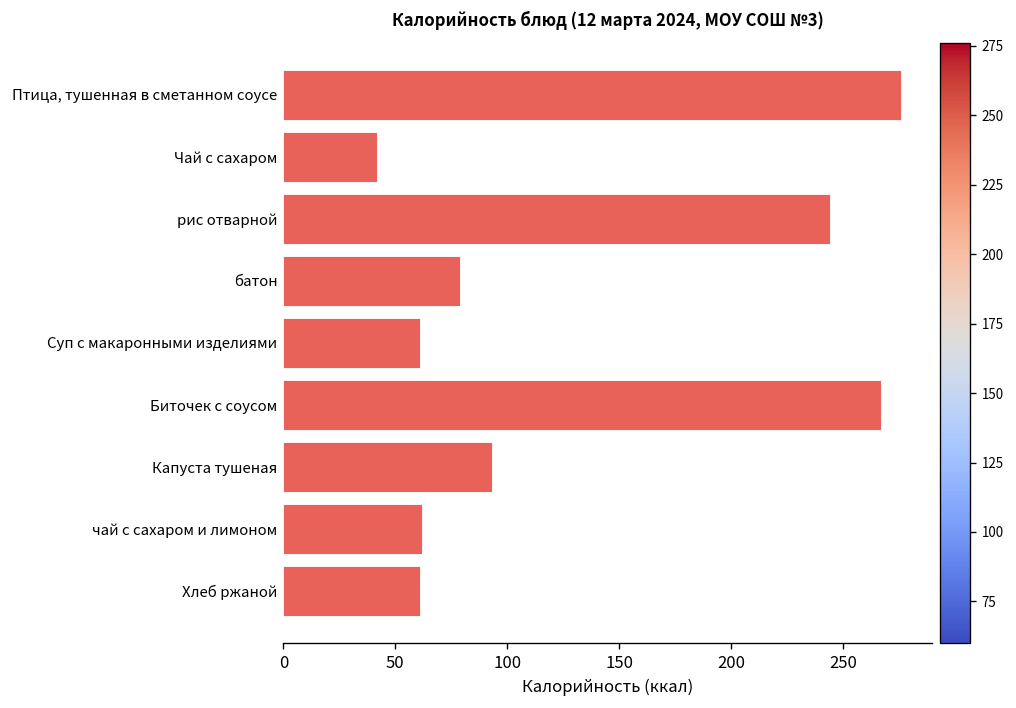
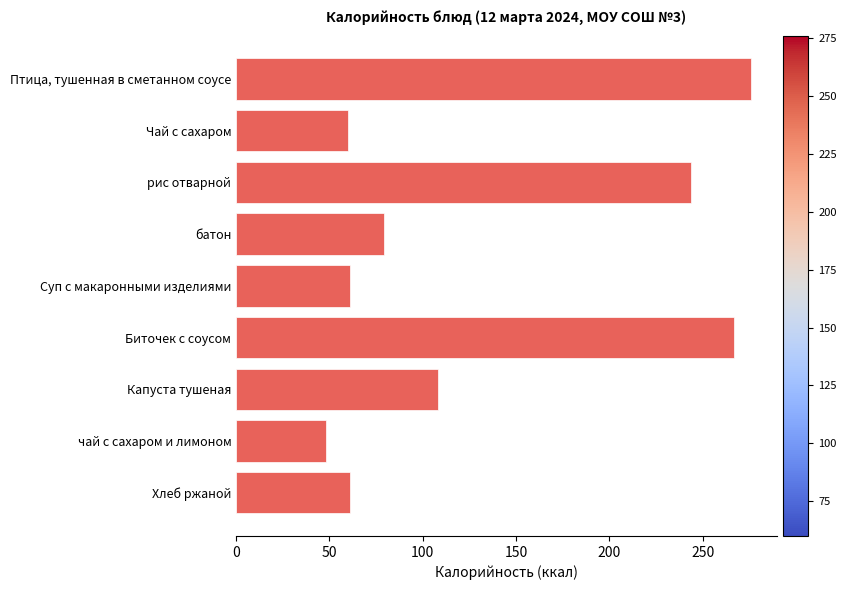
Чай с сахаром: 42 -> 60
Капуста тушеная: 93 -> 108
чай с сахаром и лимоном: 62 -> 48
